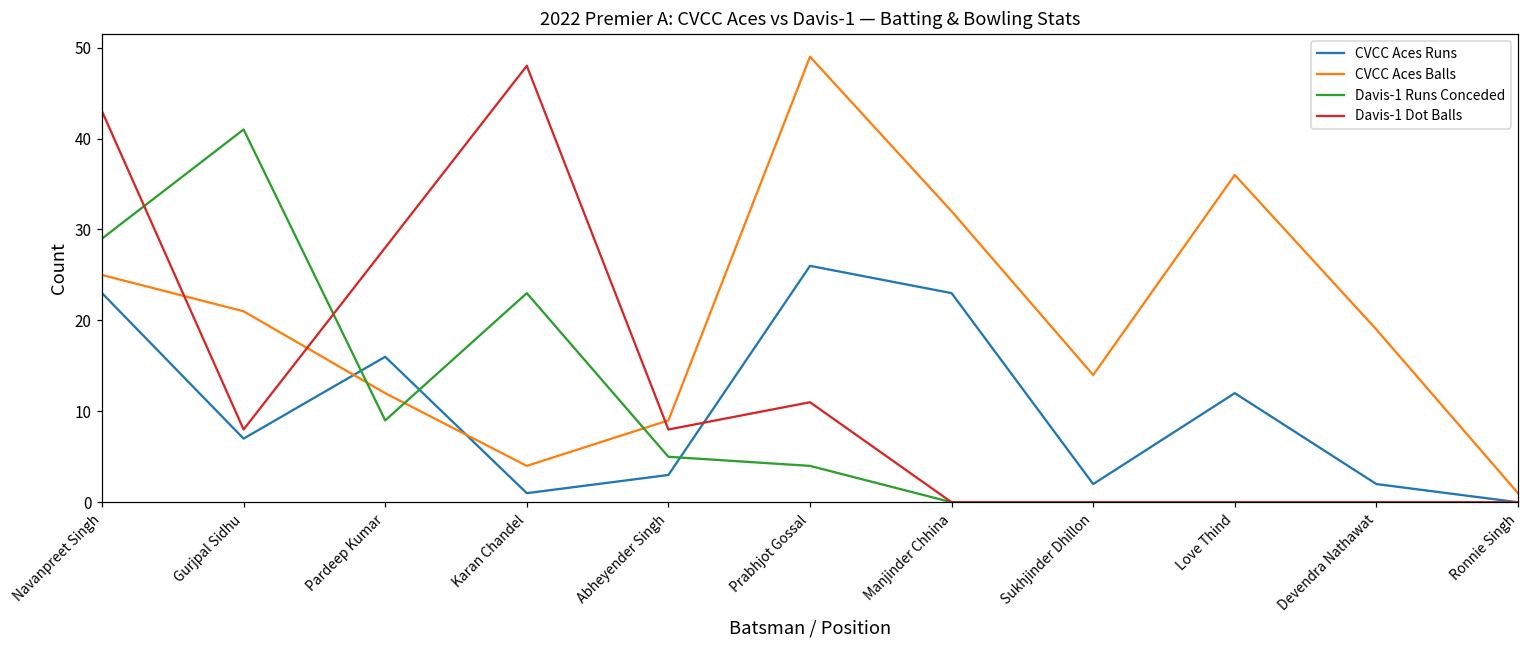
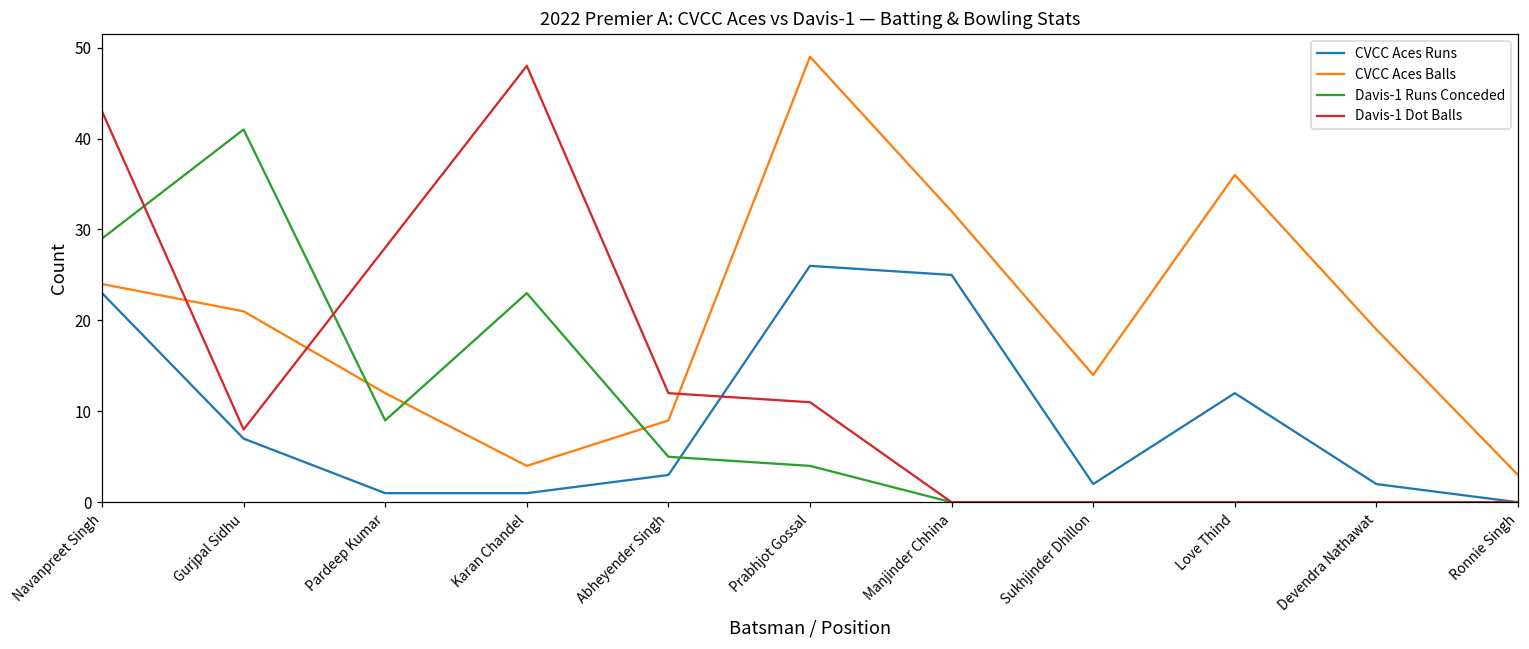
CVCC Aces Balls, Navanpreet Singh: 25 -> 24
CVCC Aces Runs, Pardeep Kumar: 16 -> 1
Davis-1 Dot Balls, Abheyender Singh: 8 -> 12
CVCC Aces Runs, Manjinder Chhina: 23 -> 25
CVCC Aces Balls, Ronnie Singh: 1 -> 3
